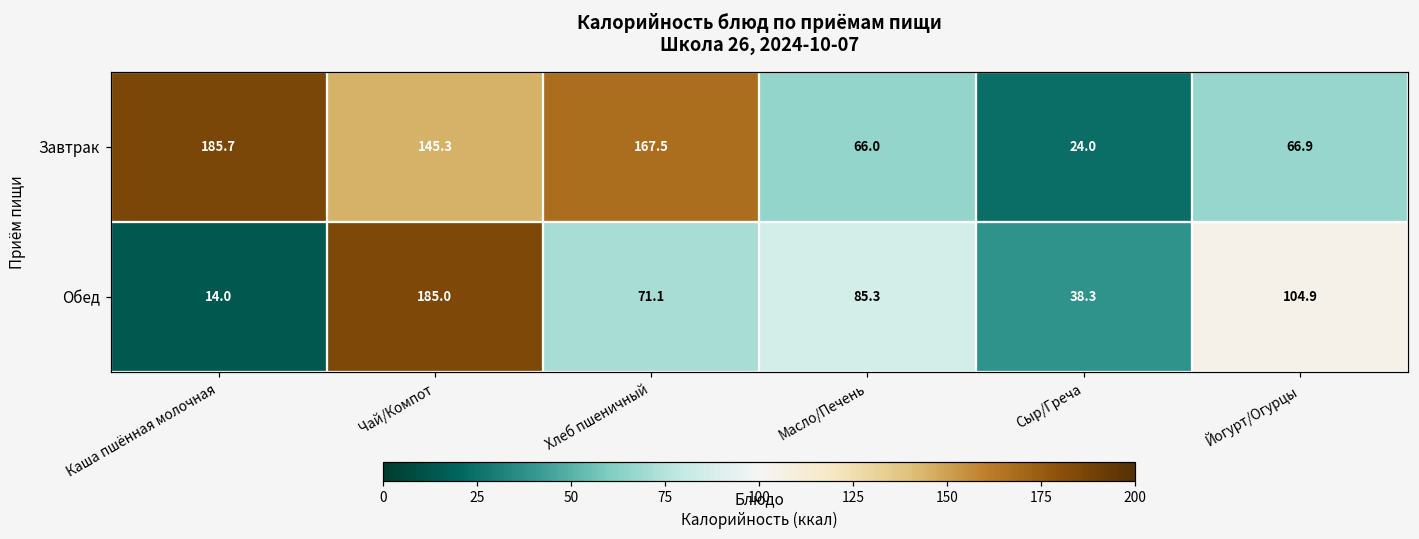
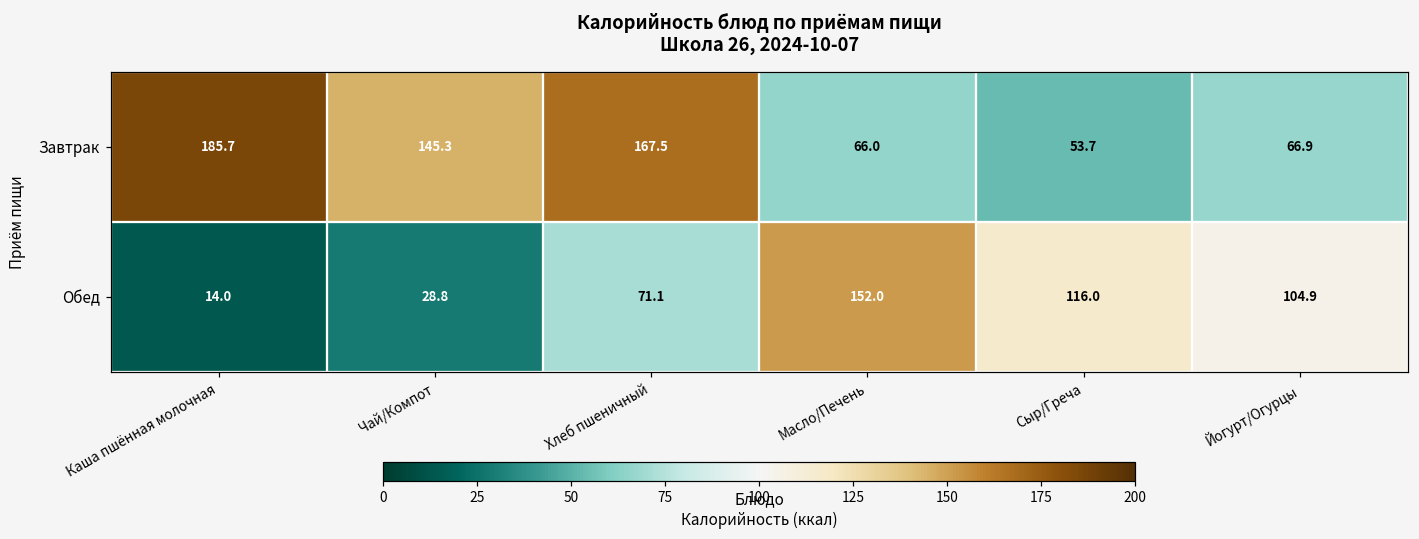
Завтрак, Сыр/Греча: 24.0 -> 53.7
Обед, Чай/Компот: 185.0 -> 28.8
Обед, Масло/Печень: 85.3 -> 152.0
Обед, Сыр/Греча: 38.3 -> 116.0
